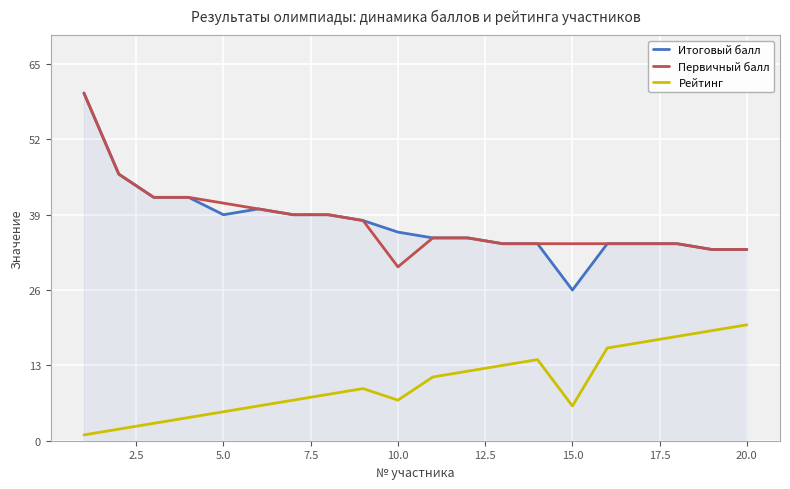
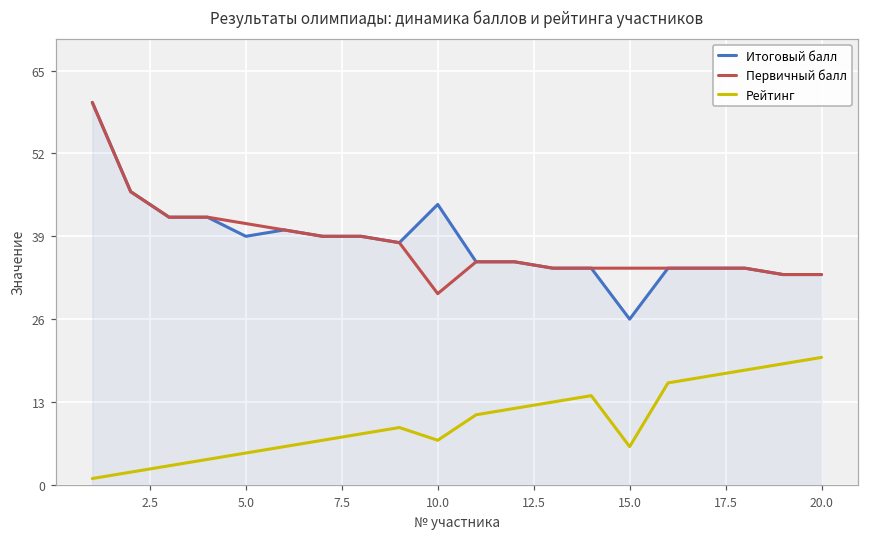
Итоговый балл, 10.0: 36 -> 44
